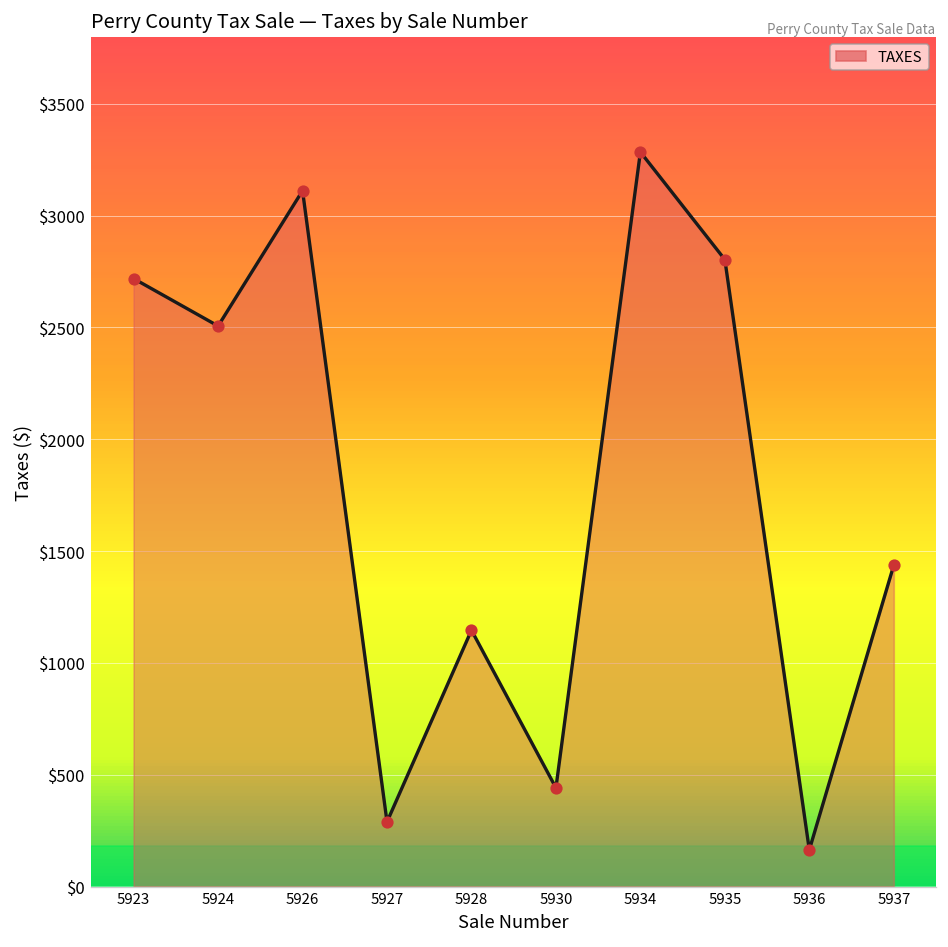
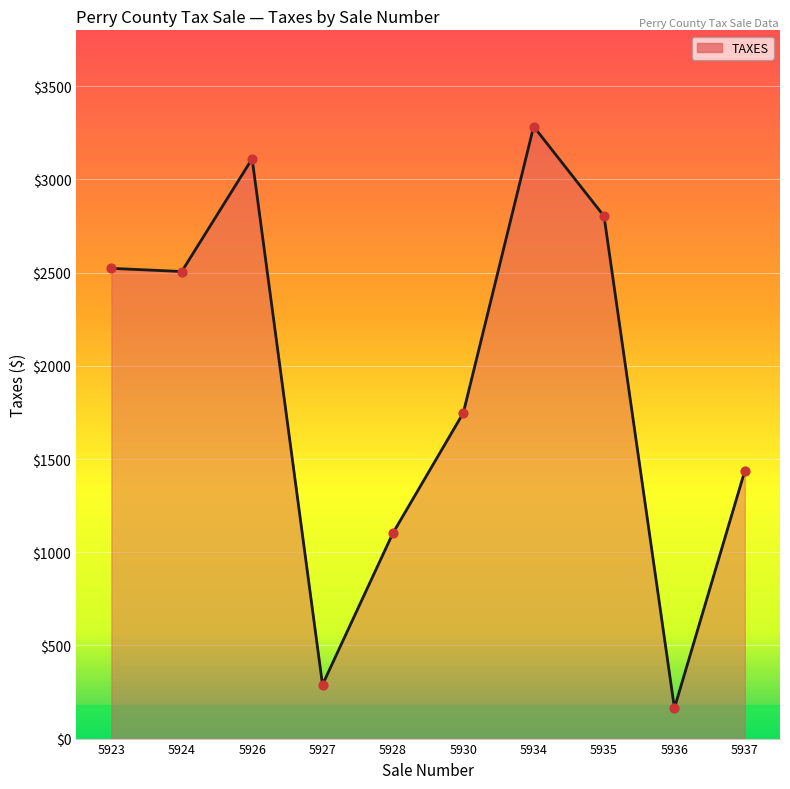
5923: $2720 -> $2520
5928: $1150 -> $1100
5930: $440 -> $1750
